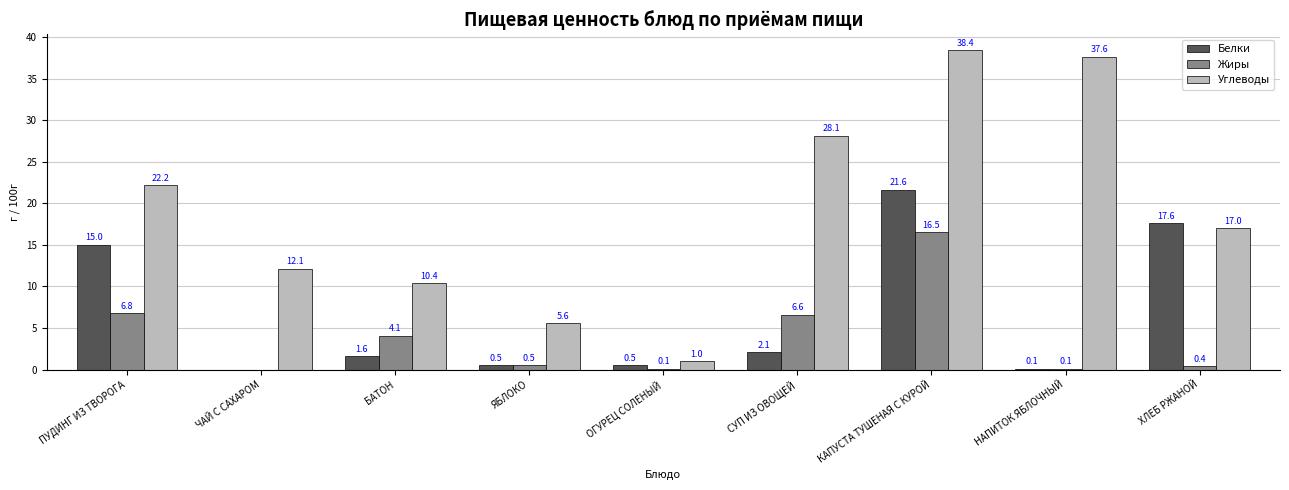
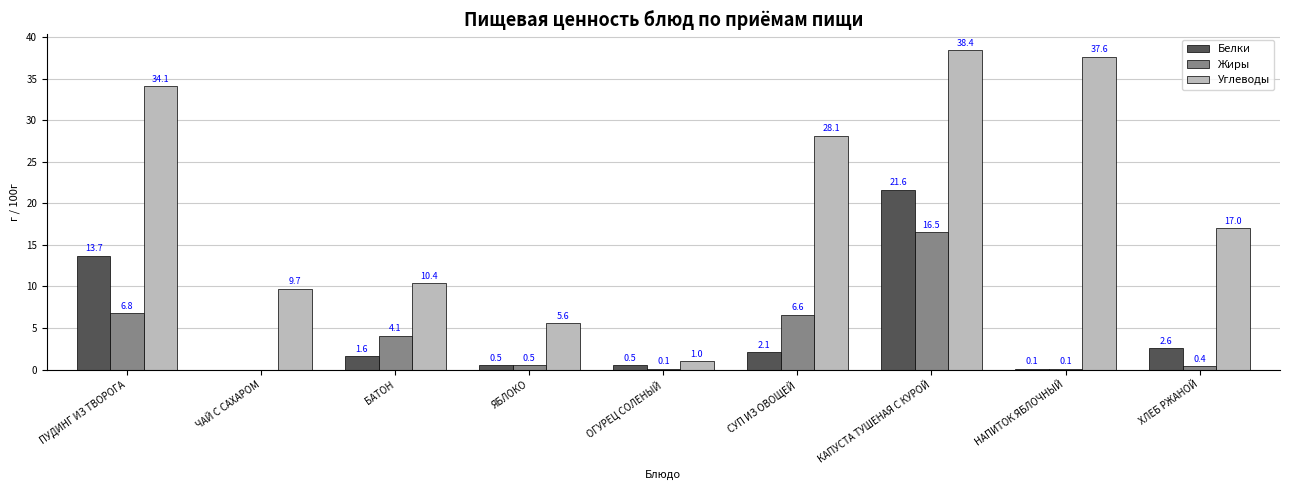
Белки, ПУДИНГ ИЗ ТВОРОГА: 15.0 -> 13.7
Углеводы, ПУДИНГ ИЗ ТВОРОГА: 22.2 -> 34.1
Углеводы, ЧАЙ С САХАРОМ: 12.1 -> 9.7
Белки, ХЛЕБ РЖАНОЙ: 17.6 -> 2.6
